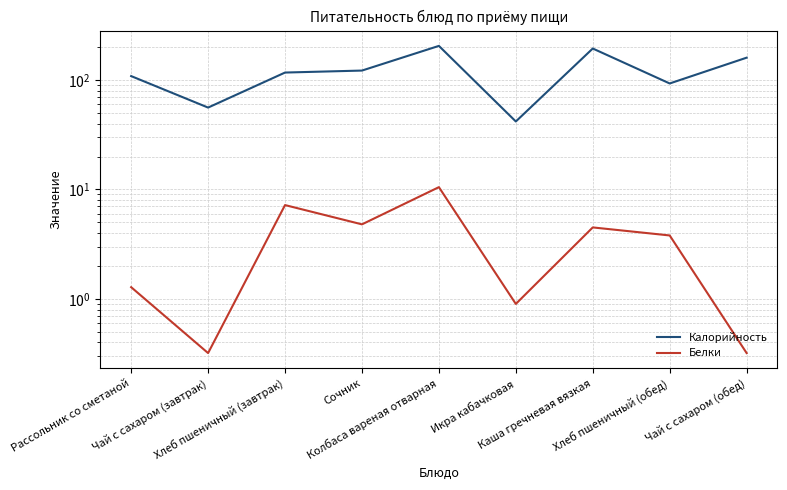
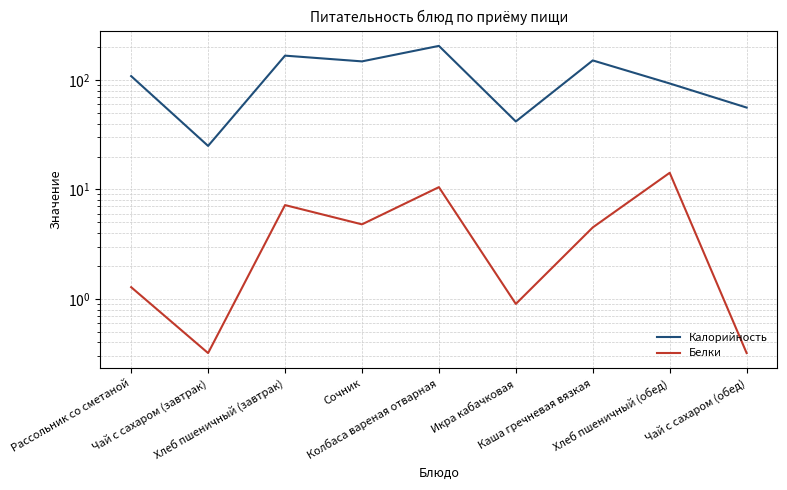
Калорийность, Чай с сахаром (завтрак): 60 -> 25
Калорийность, Хлеб пшеничный (завтрак): 120 -> 170
Калорийность, Сочник: 120 -> 150
Калорийность, Каша гречневая вязкая: 190 -> 150
Белки, Хлеб пшеничный (обед): 3.8 -> 14
Калорийность, Чай с сахаром (обед): 160 -> 60
